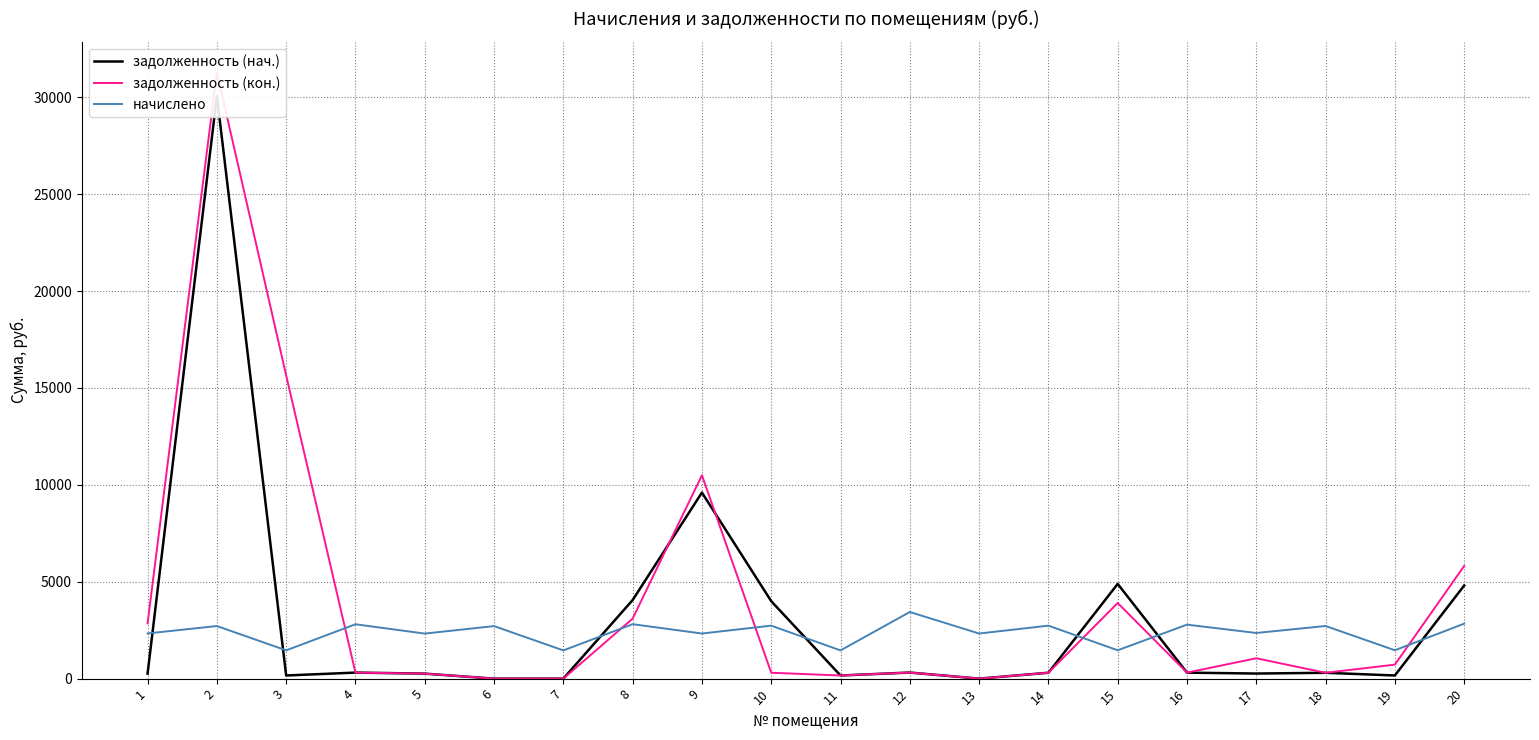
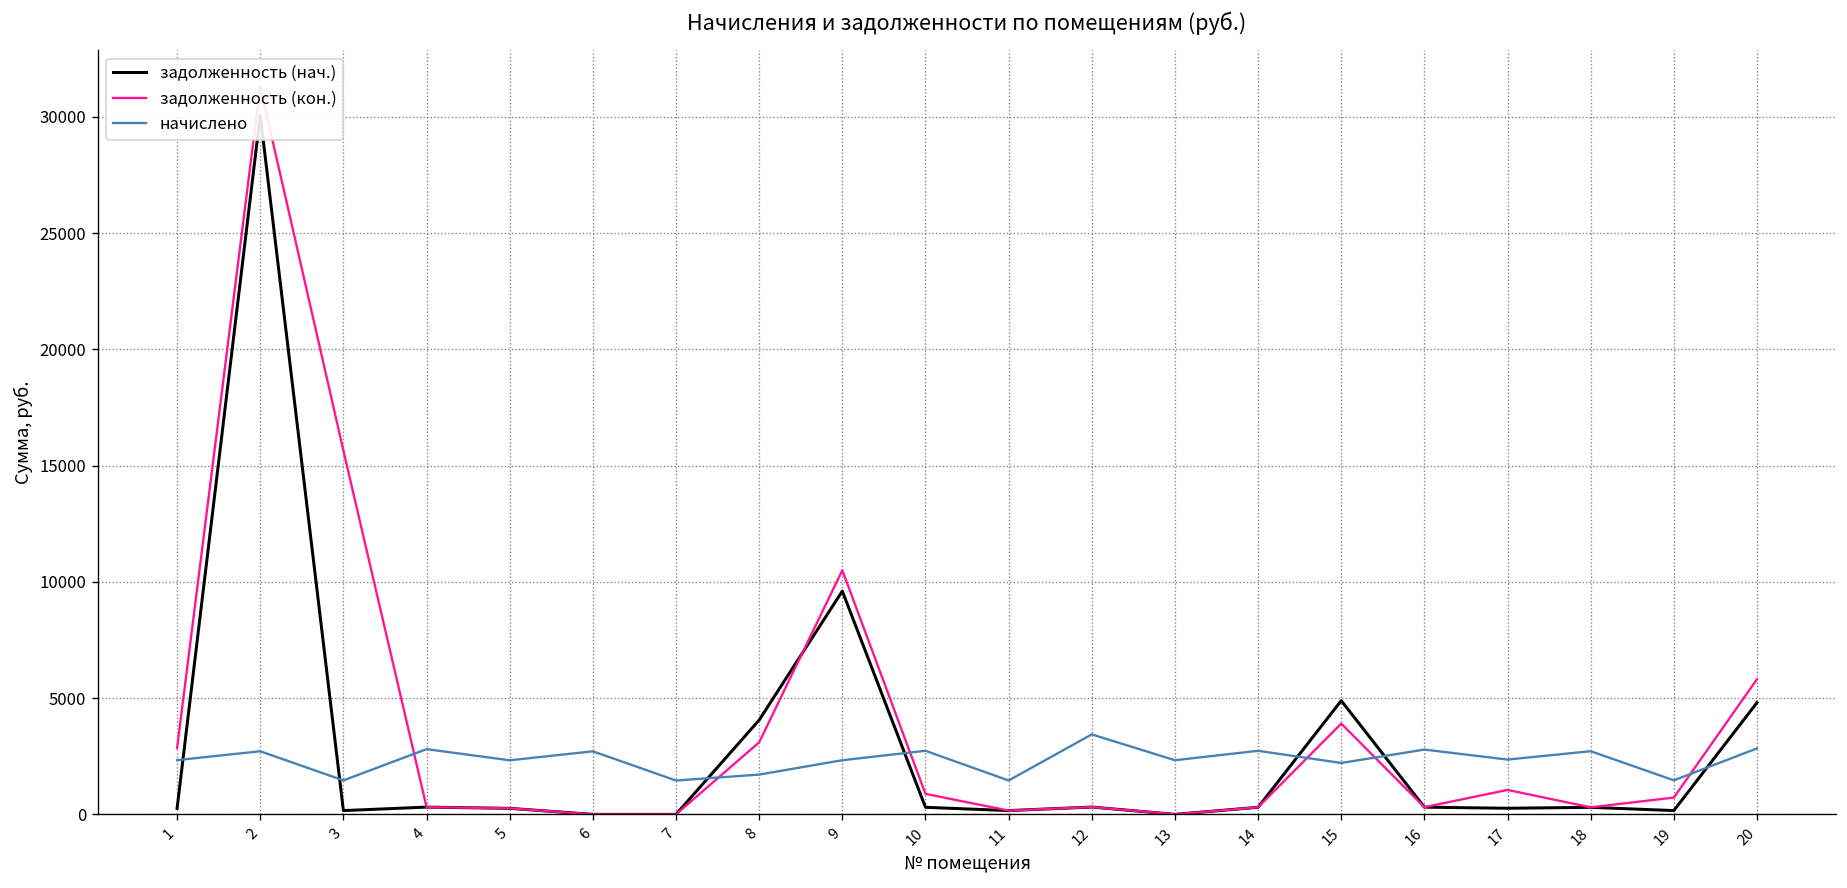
начислено, 8: 2800 -> 1700
задолженность (нач.), 10: 4000 -> 300
задолженность (кон.), 10: 300 -> 900
начислено, 15: 1500 -> 2200
